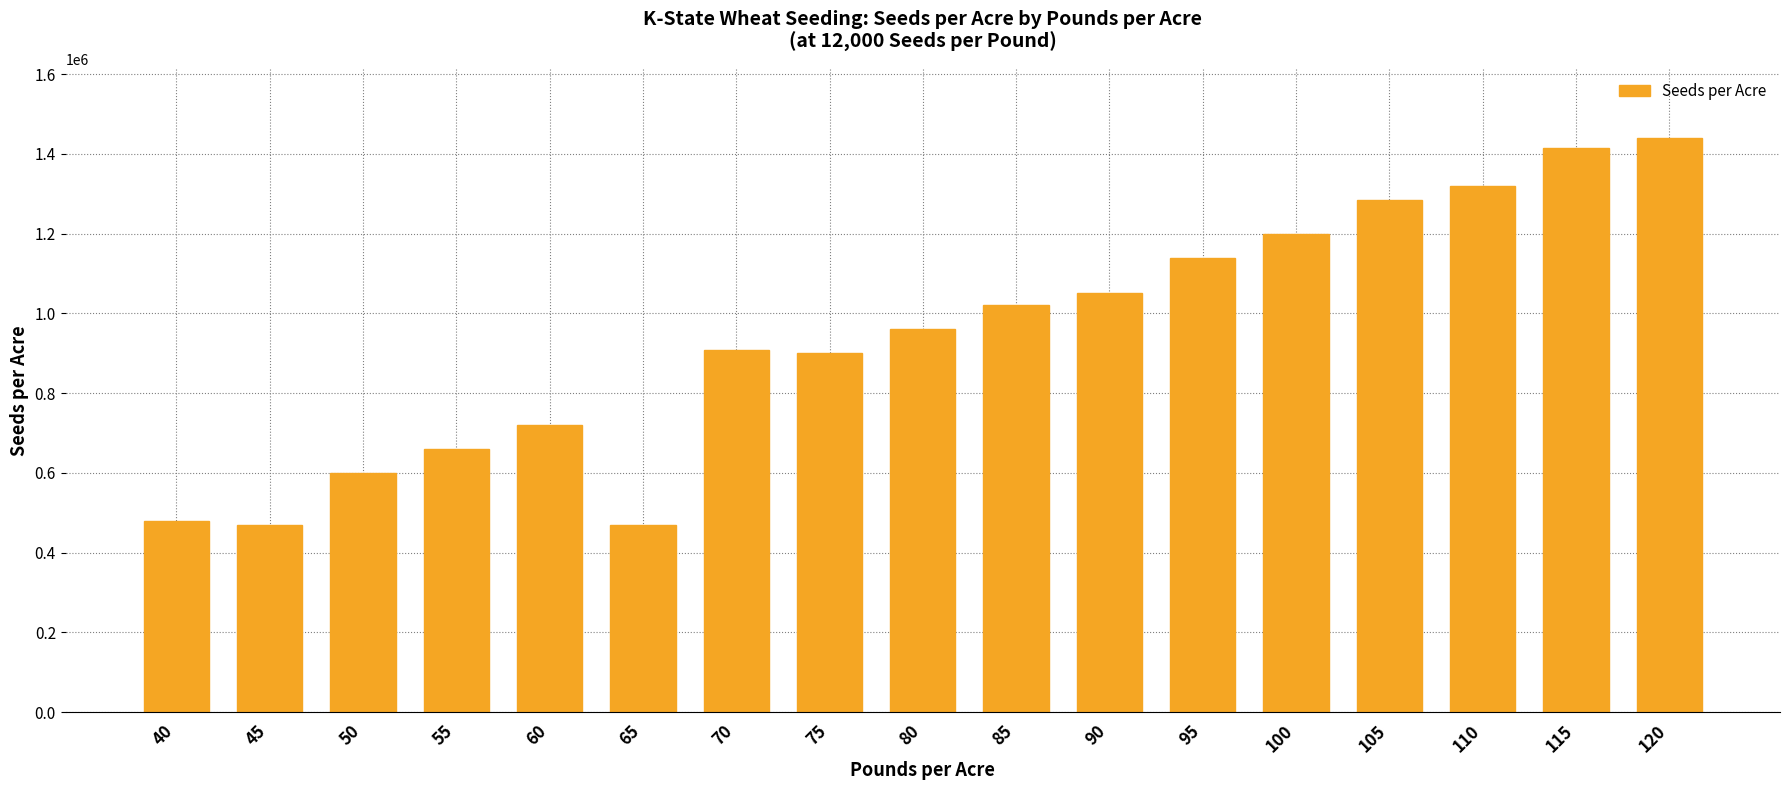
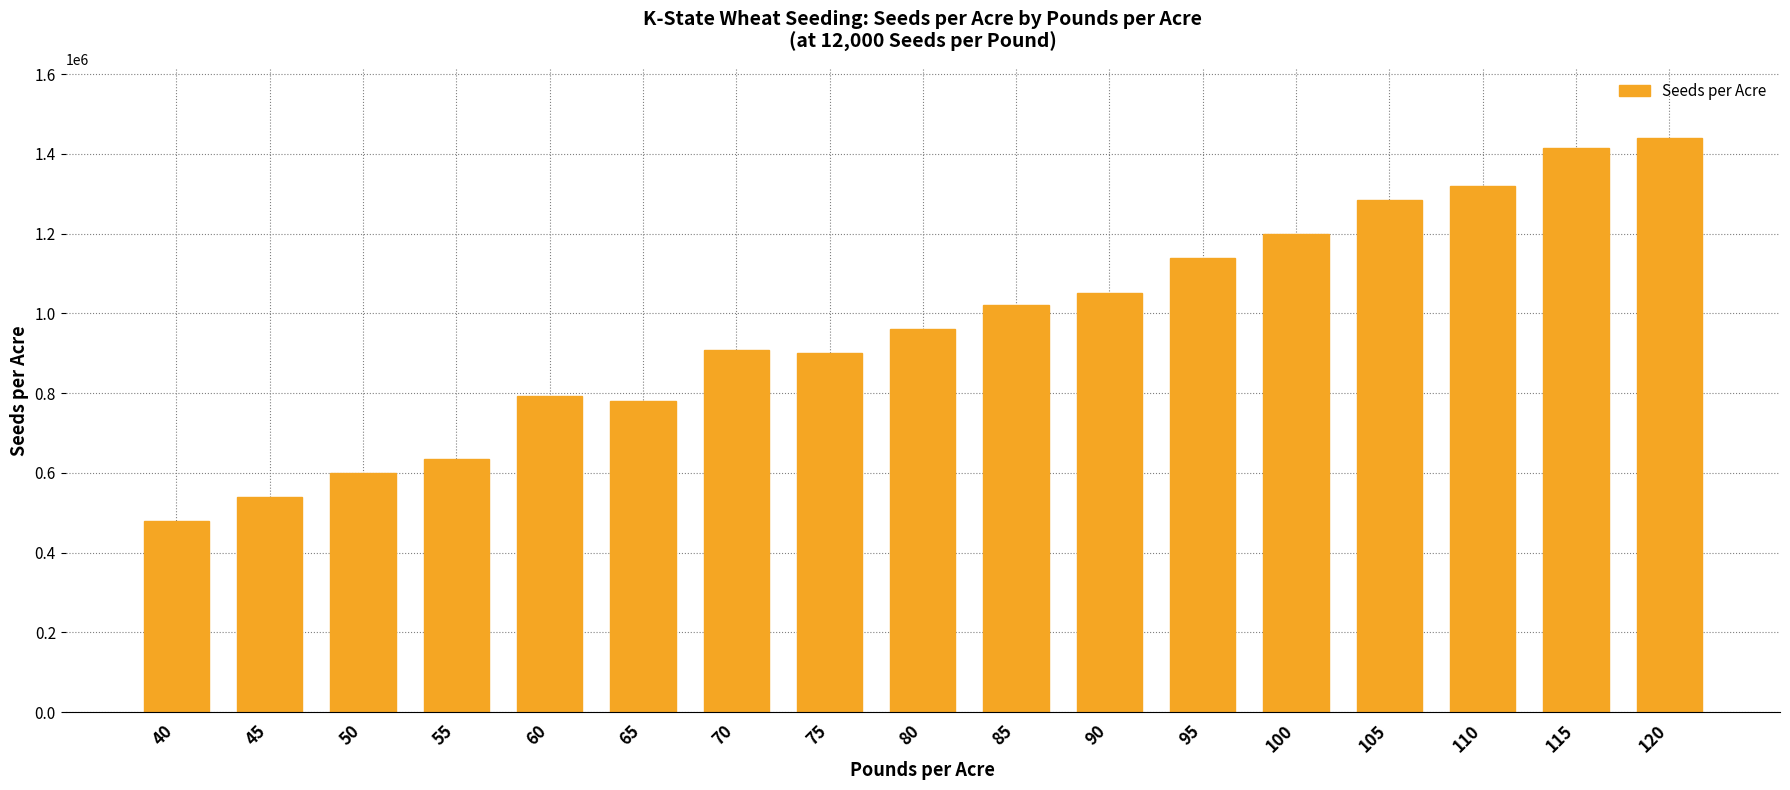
45: 470000 -> 540000
55: 660000 -> 630000
60: 720000 -> 790000
65: 470000 -> 780000
